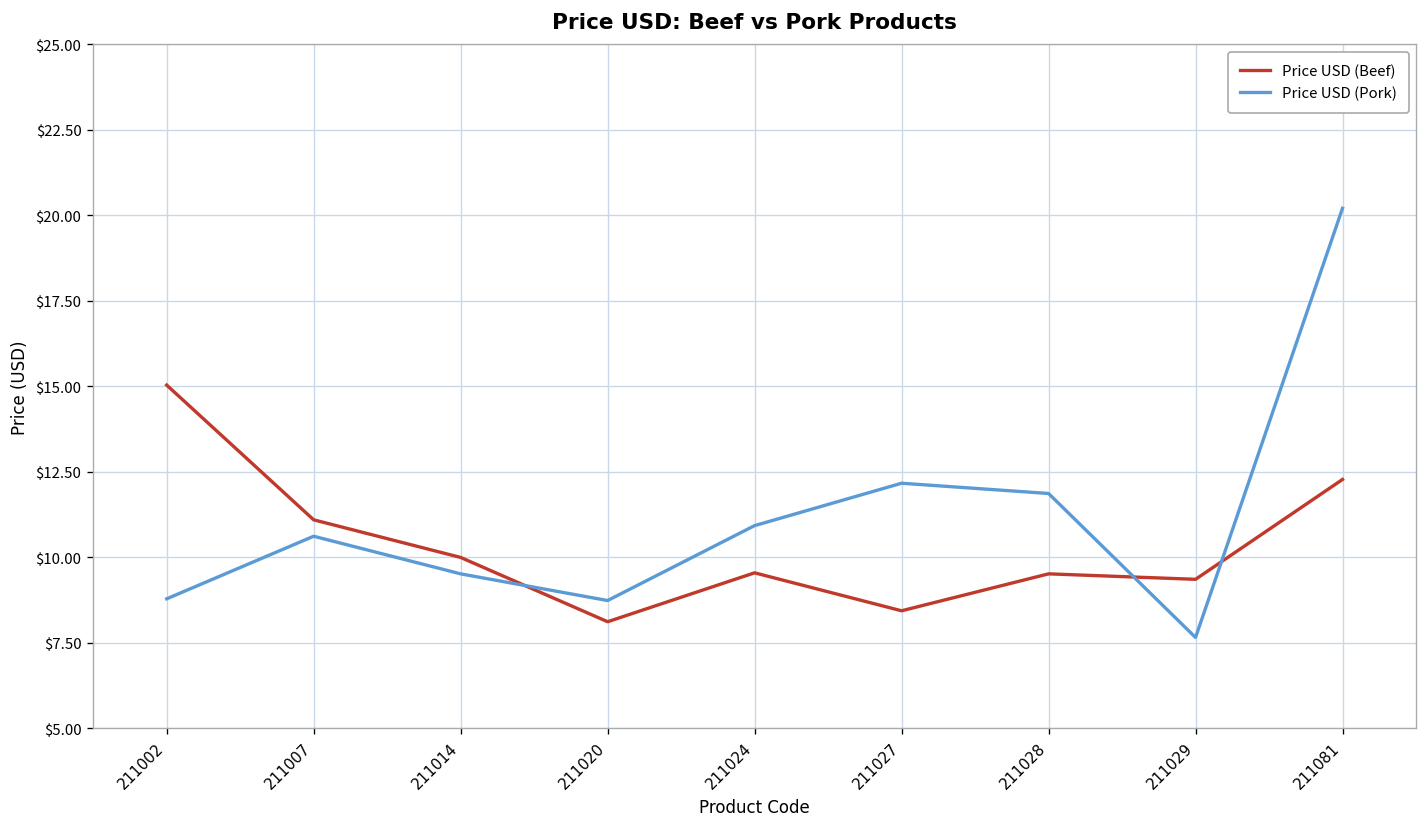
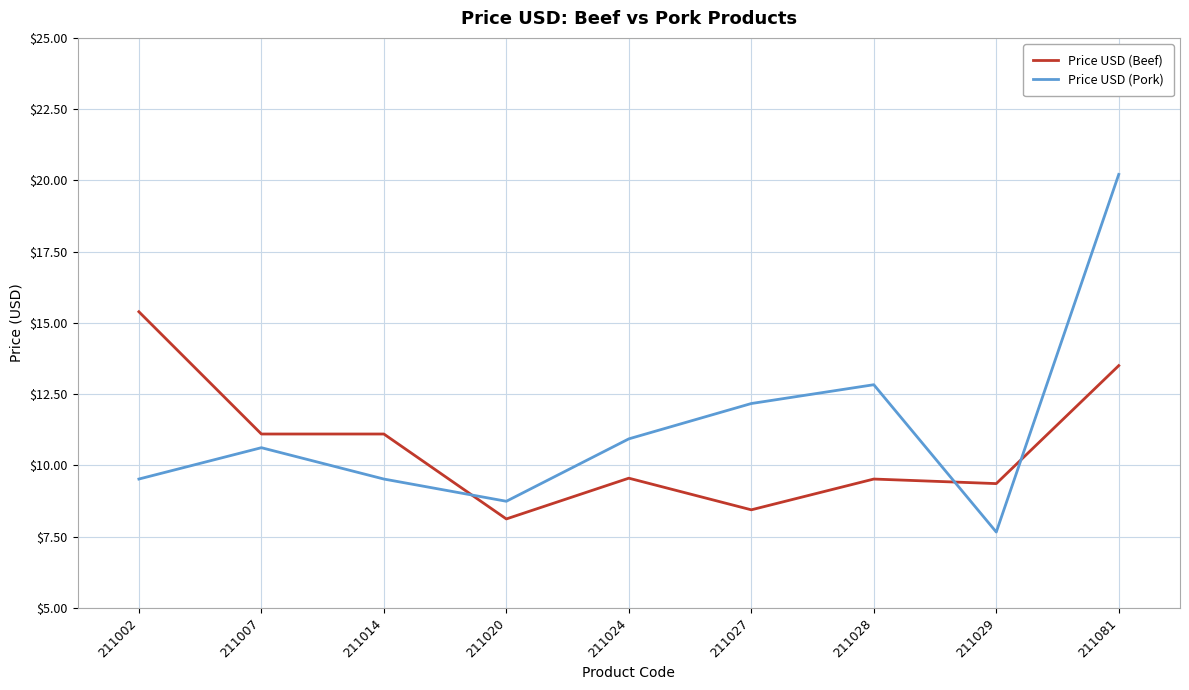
Price USD (Beef), 211002: $15.0 -> $15.4
Price USD (Pork), 211002: $8.8 -> $9.5
Price USD (Beef), 211014: $10.0 -> $11.1
Price USD (Pork), 211028: $11.9 -> $12.8
Price USD (Beef), 211081: $12.3 -> $13.5
